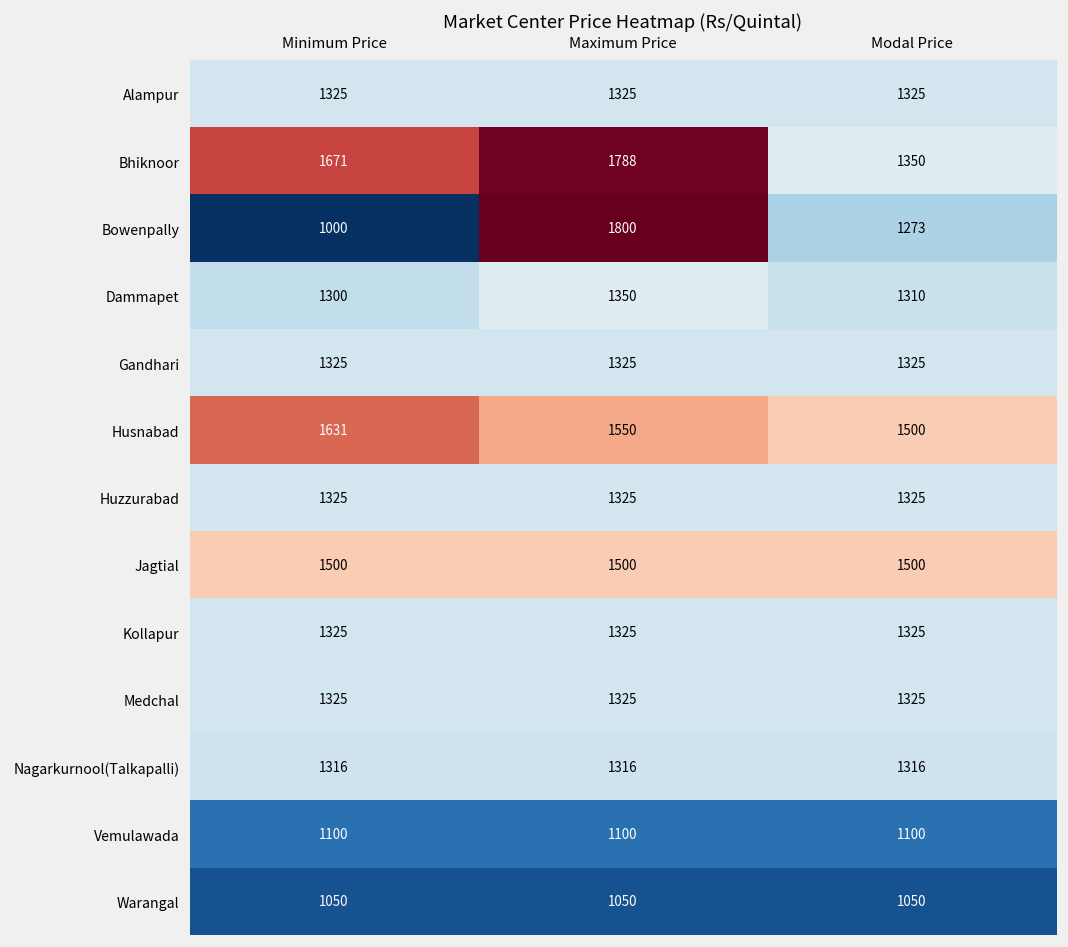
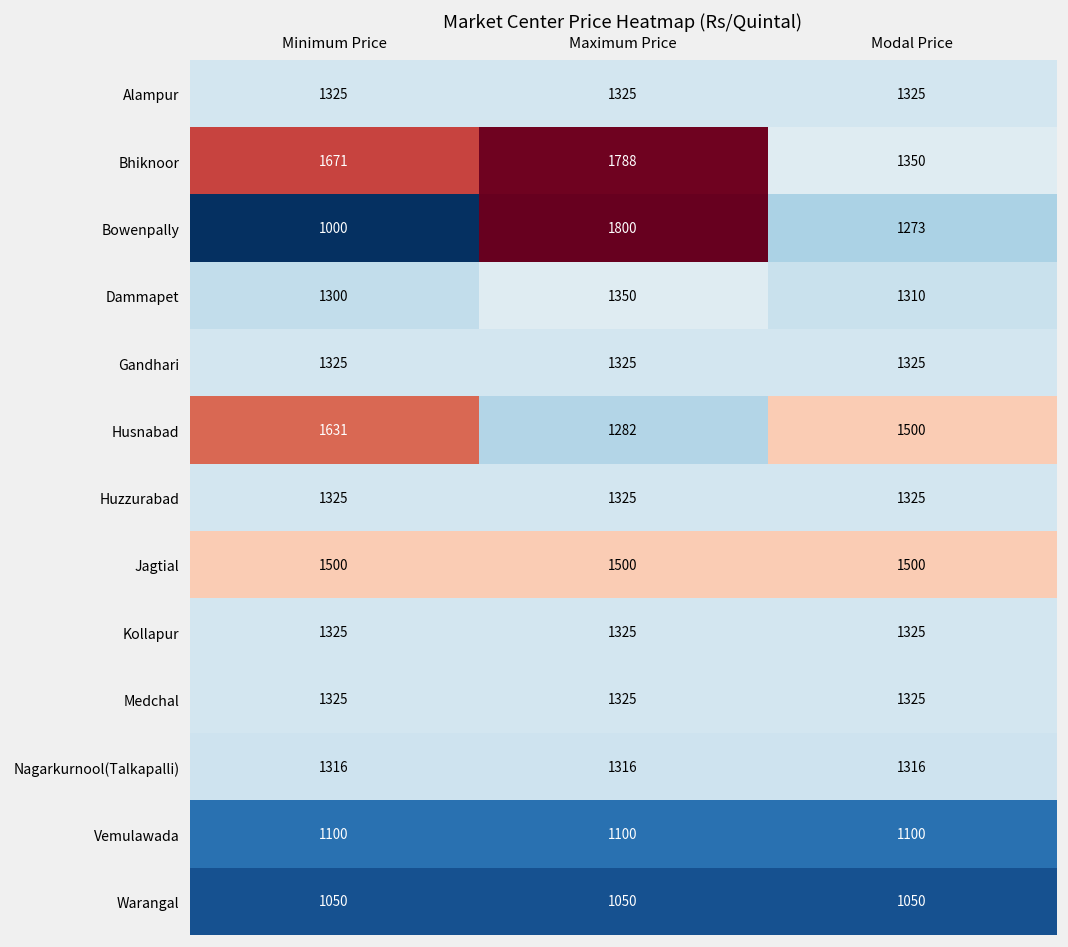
Husnabad, Maximum Price: 1550 -> 1282
